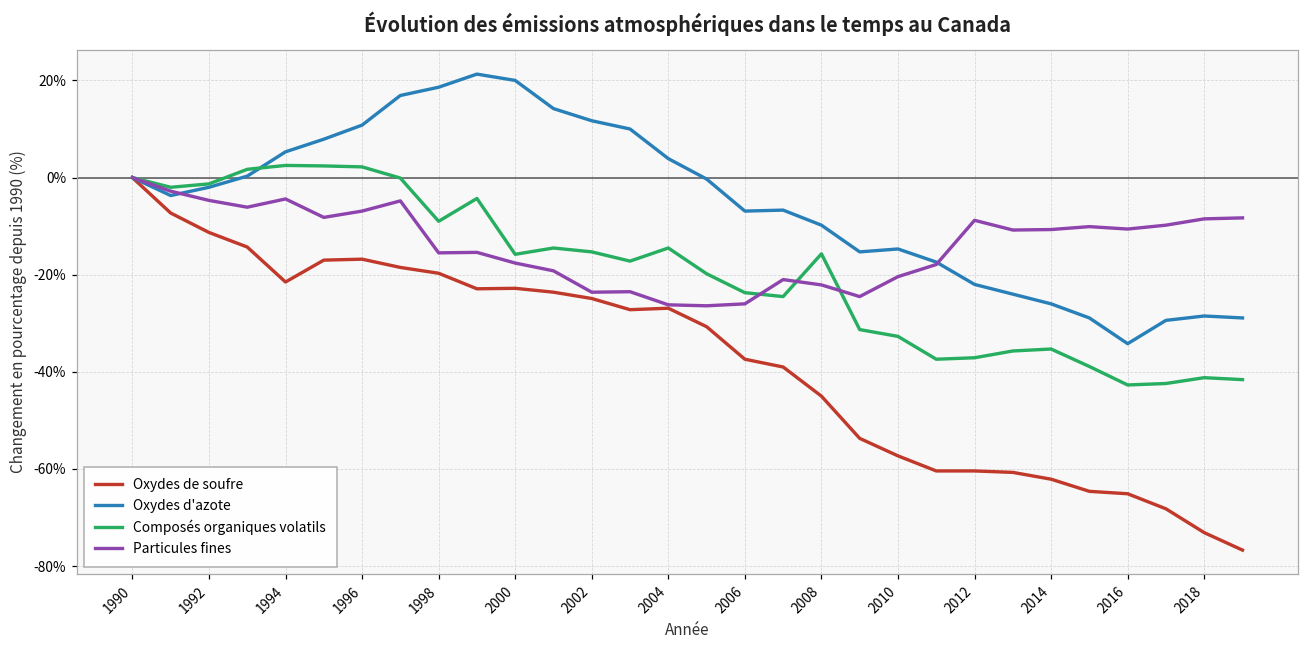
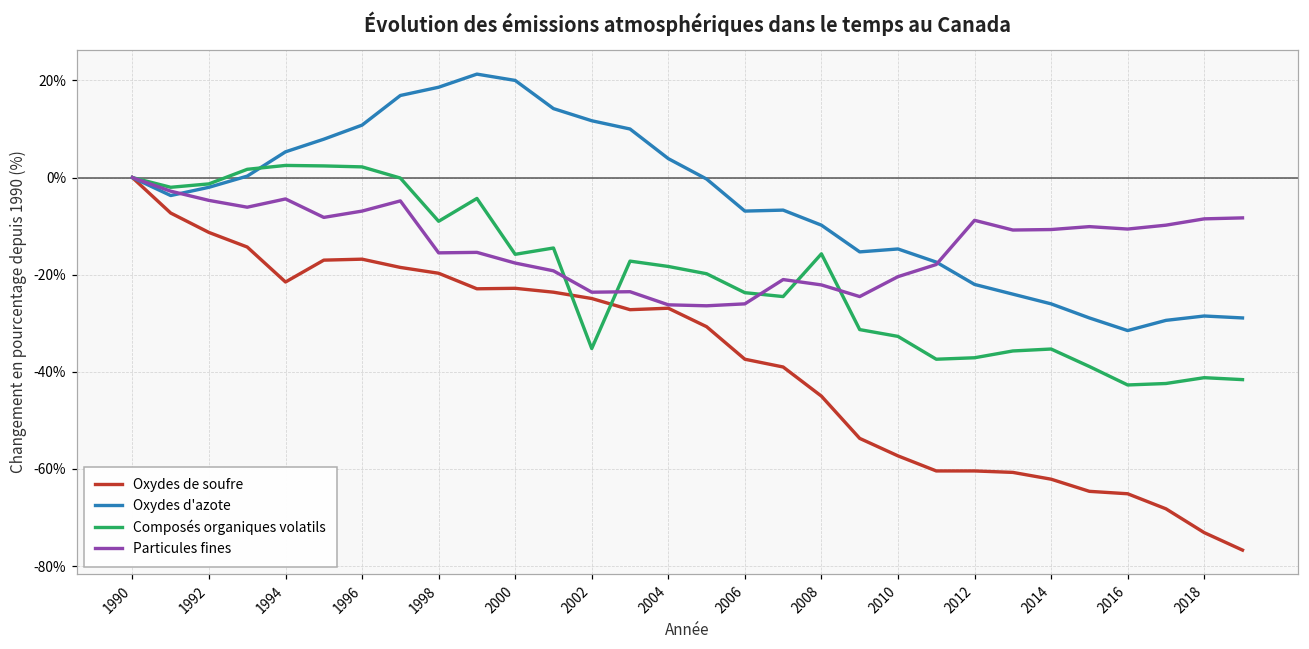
Composés organiques volatils, 2002: -15% -> -35%
Composés organiques volatils, 2004: -15% -> -18%
Oxydes d'azote, 2016: -34% -> -32%
